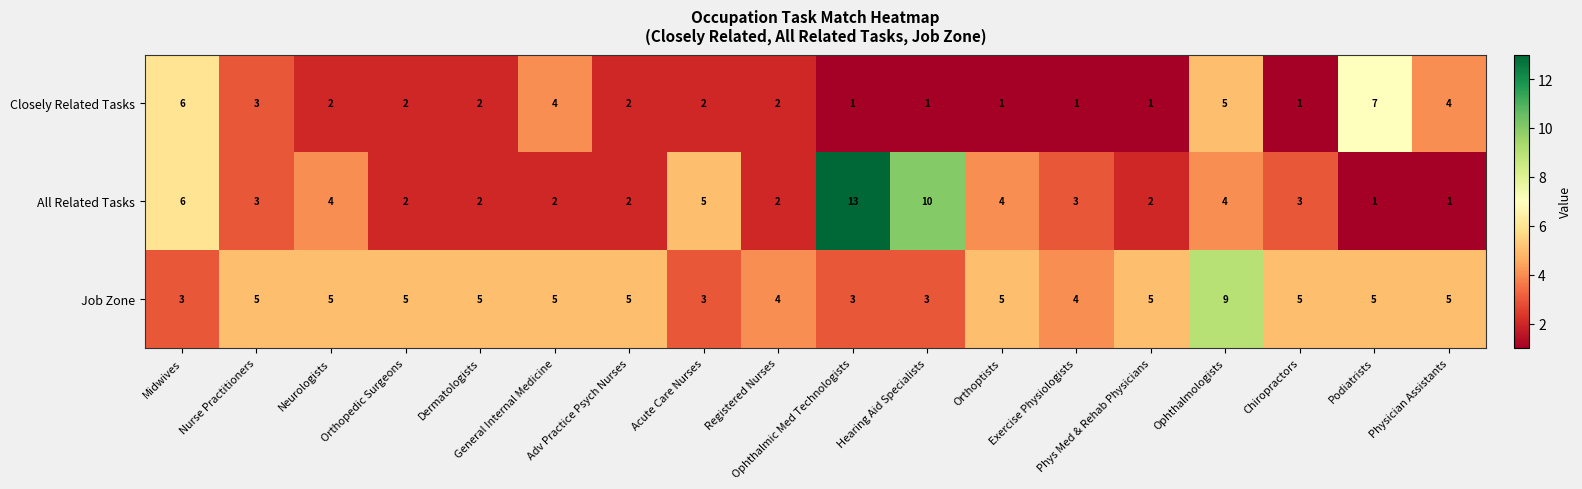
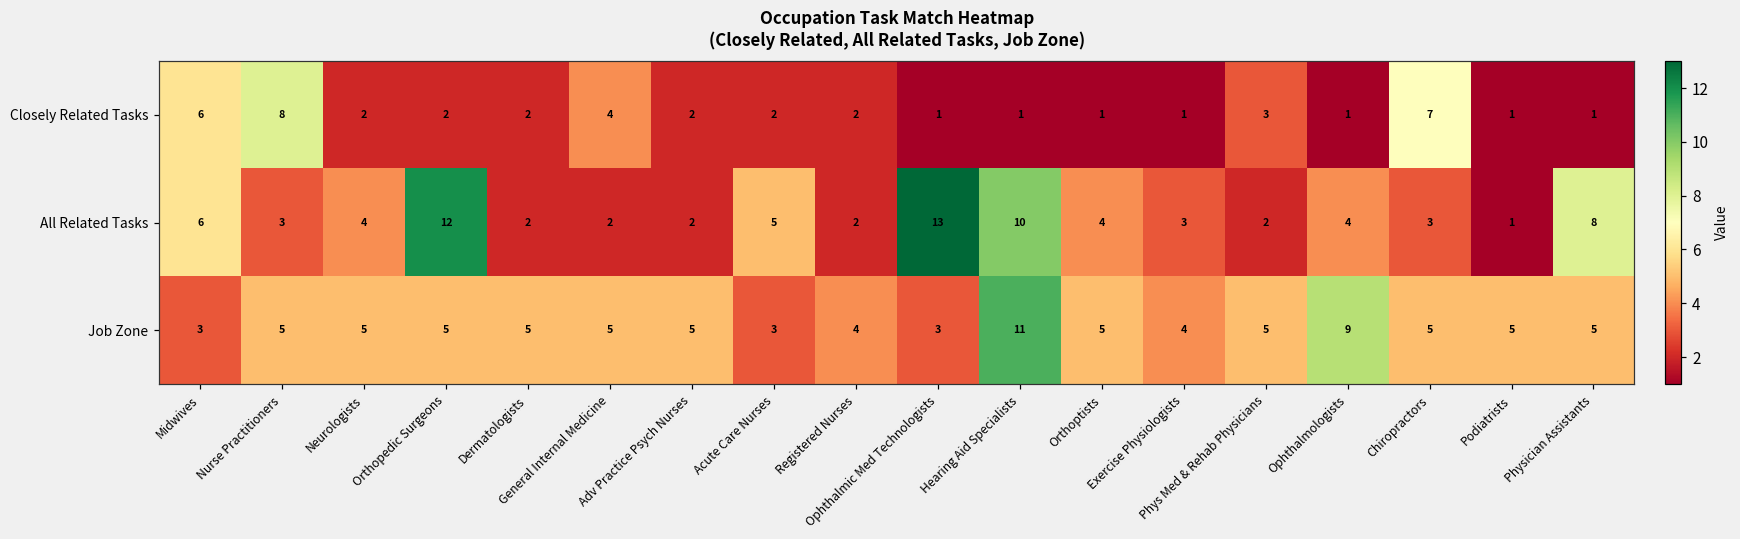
Closely Related Tasks, Nurse Practitioners: 3 -> 8
Closely Related Tasks, Phys Med & Rehab Physicians: 1 -> 3
Closely Related Tasks, Ophthalmologists: 5 -> 1
Closely Related Tasks, Chiropractors: 1 -> 7
Closely Related Tasks, Podiatrists: 7 -> 1
Closely Related Tasks, Physician Assistants: 4 -> 1
All Related Tasks, Orthopedic Surgeons: 2 -> 12
All Related Tasks, Physician Assistants: 1 -> 8
Job Zone, Hearing Aid Specialists: 3 -> 11
